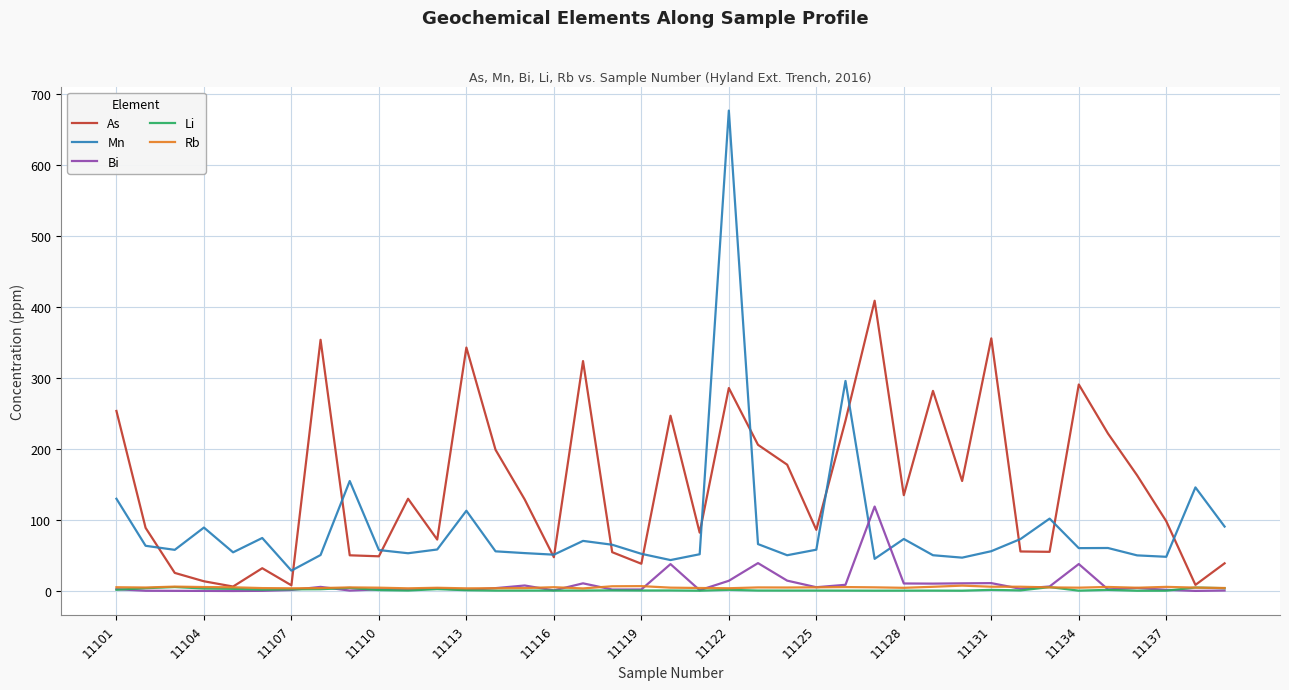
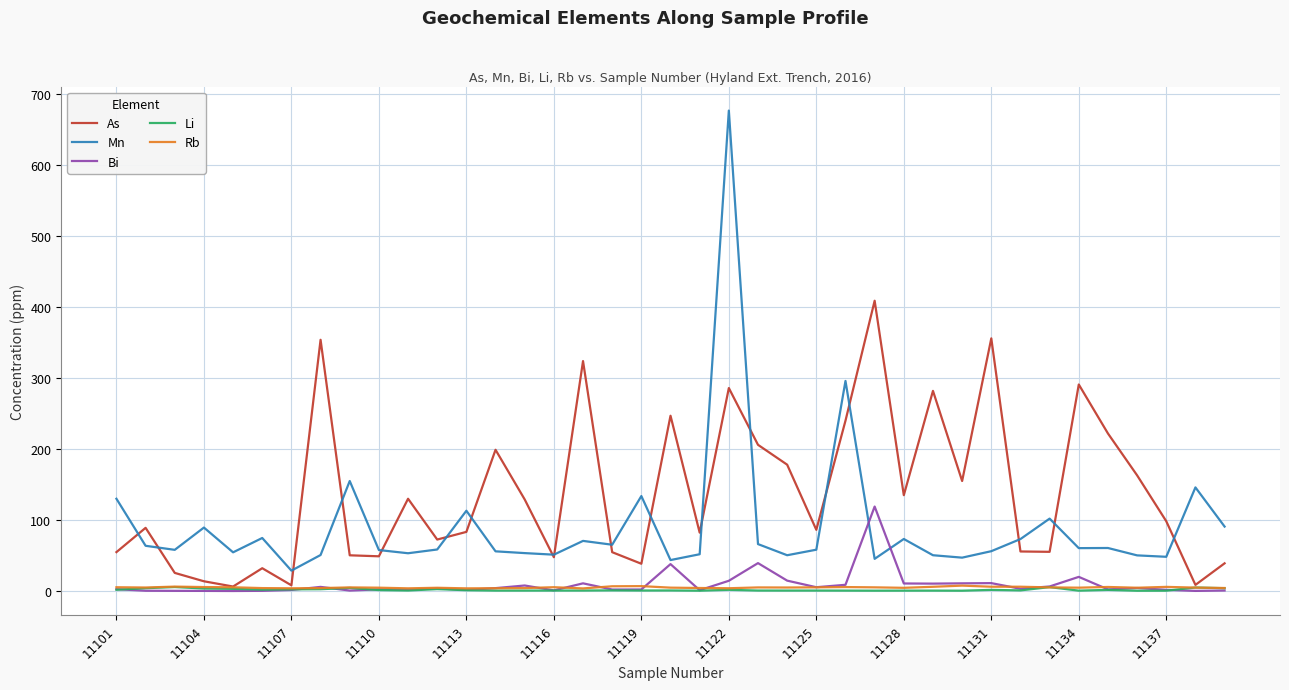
As, 11101: 250 -> 50
As, 11113: 340 -> 80
Mn, 11119: 50 -> 130
Bi, 11134: 40 -> 20
